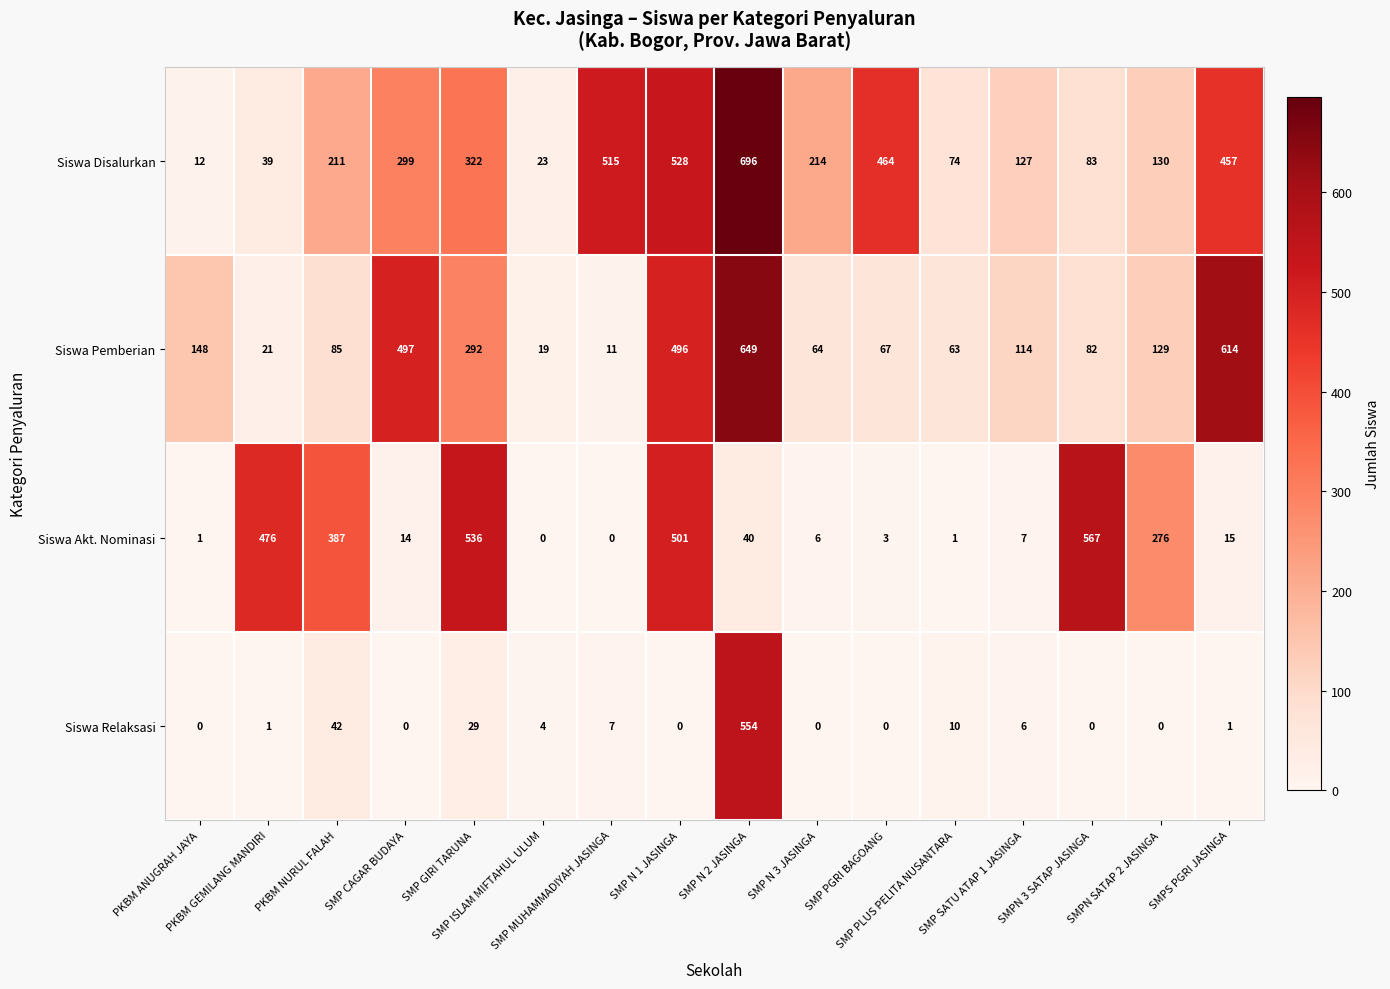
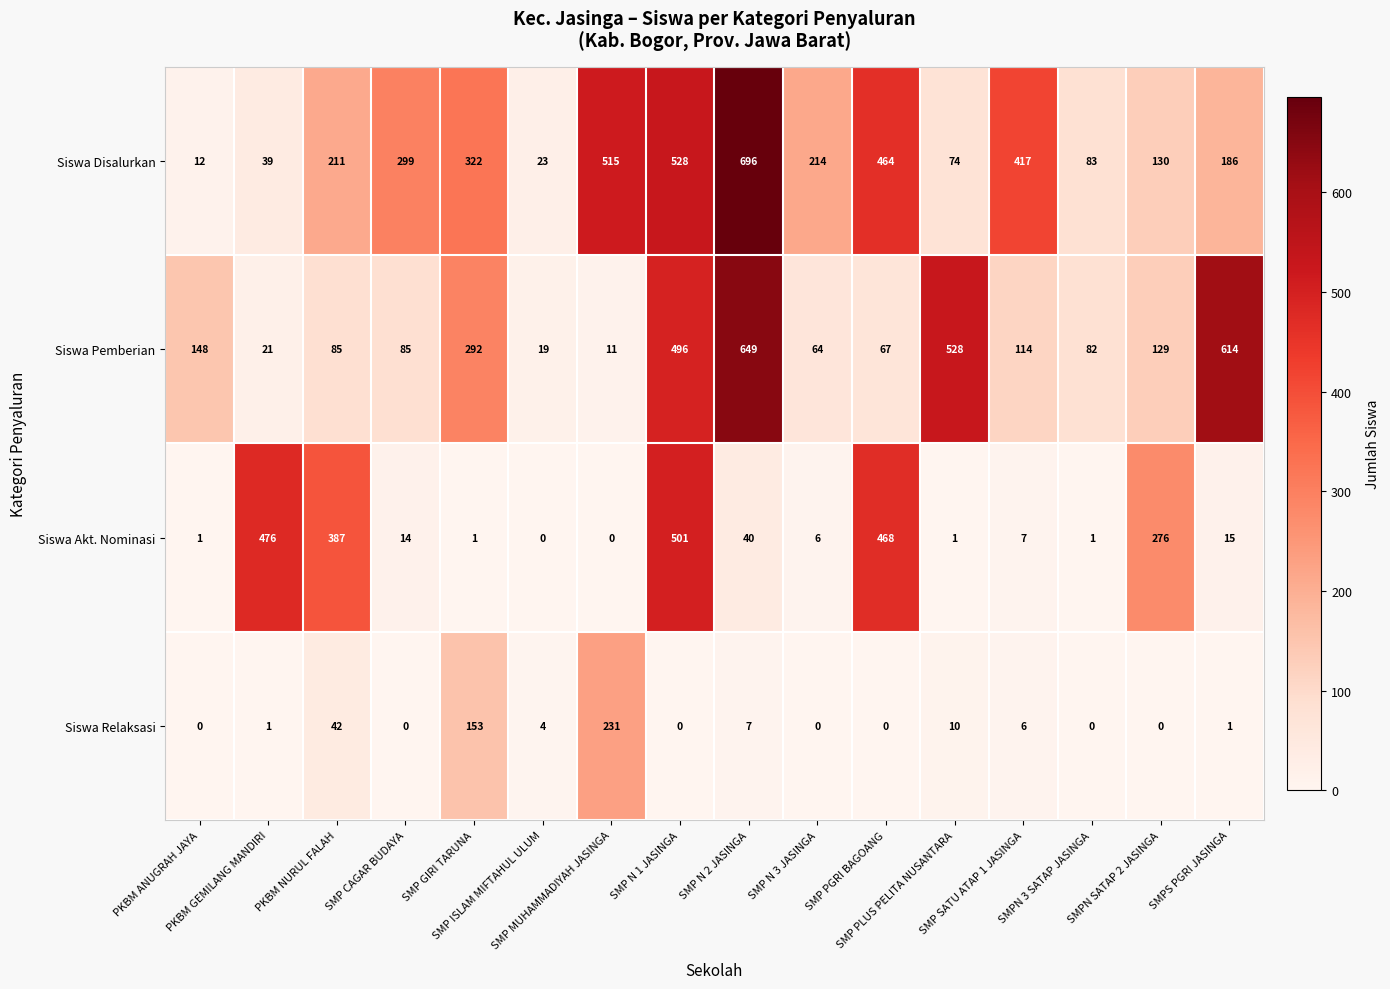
Siswa Disalurkan, SMP SATU ATAP 1 JASINGA: 127 -> 417
Siswa Disalurkan, SMPS PGRI JASINGA: 457 -> 186
Siswa Pemberian, SMP CAGAR BUDAYA: 497 -> 85
Siswa Pemberian, SMP PLUS PELITA NUSANTARA: 63 -> 528
Siswa Akt. Nominasi, SMP GIRI TARUNA: 536 -> 1
Siswa Akt. Nominasi, SMP PGRI BAGOANG: 3 -> 468
Siswa Akt. Nominasi, SMPN 3 SATAP JASINGA: 567 -> 1
Siswa Relaksasi, SMP GIRI TARUNA: 29 -> 153
Siswa Relaksasi, SMP MUHAMMADIYAH JASINGA: 7 -> 231
Siswa Relaksasi, SMP N 2 JASINGA: 554 -> 7
